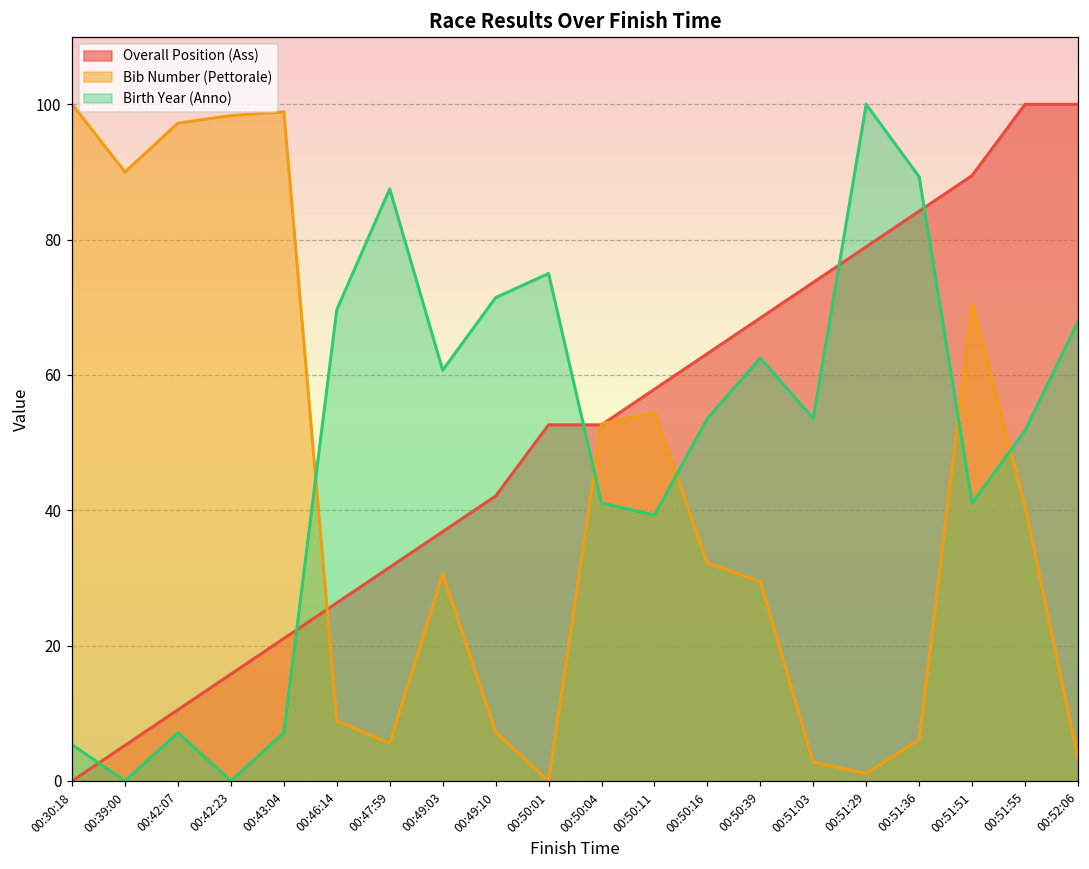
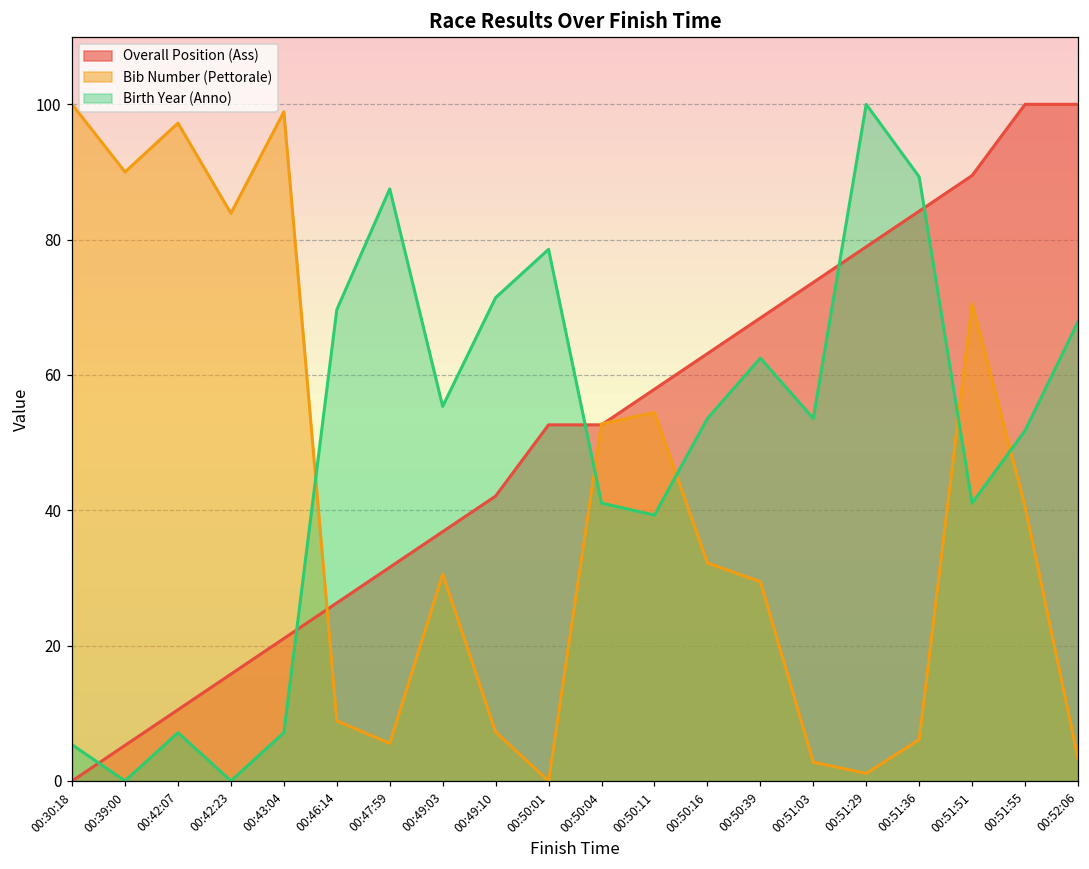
Bib Number (Pettorale), 00:42:23: 98 -> 84
Birth Year (Anno), 00:49:03: 61 -> 55
Birth Year (Anno), 00:50:01: 75 -> 79
